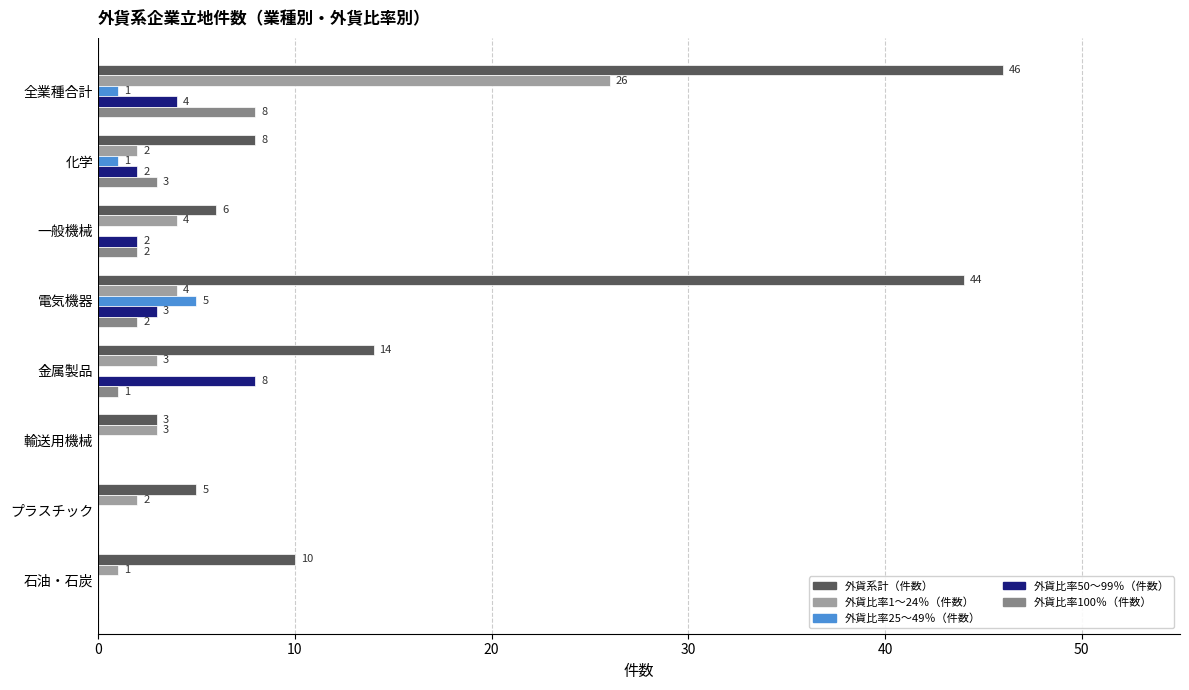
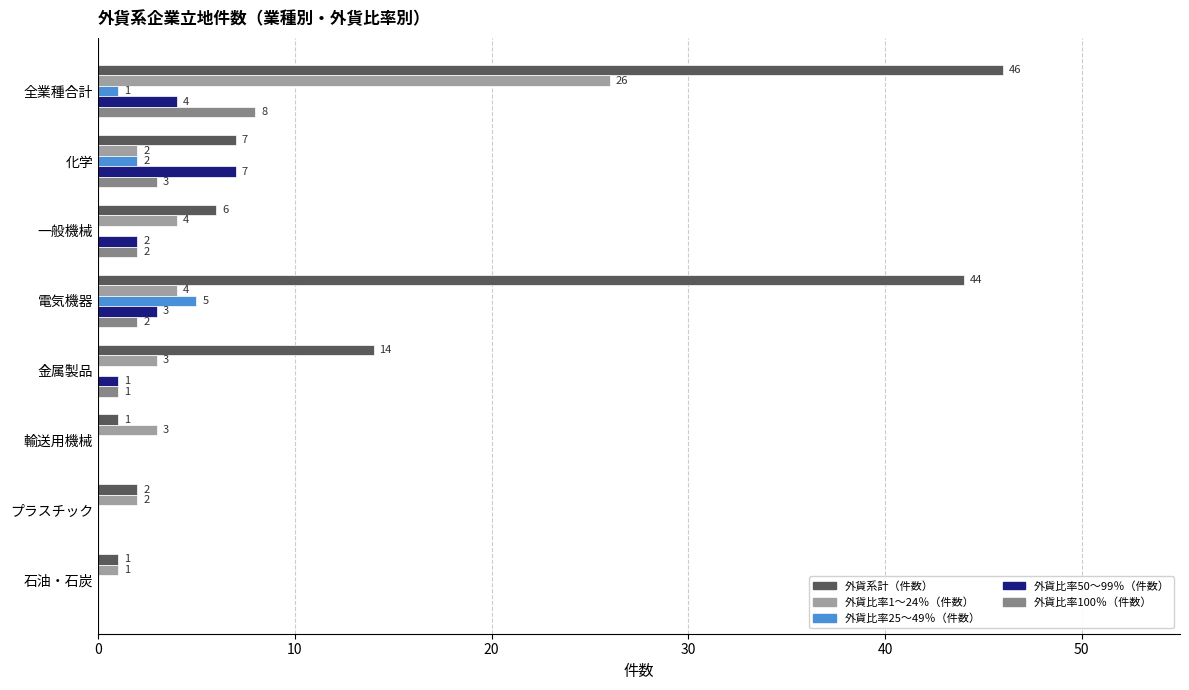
外貨系計（件数）, 化学: 8 -> 7
外貨比率25〜49％（件数）, 化学: 1 -> 2
外貨比率50〜99％（件数）, 化学: 2 -> 7
外貨比率50〜99％（件数）, 金属製品: 8 -> 1
外貨系計（件数）, 輸送用機械: 3 -> 1
外貨系計（件数）, プラスチック: 5 -> 2
外貨系計（件数）, 石油・石炭: 10 -> 1
